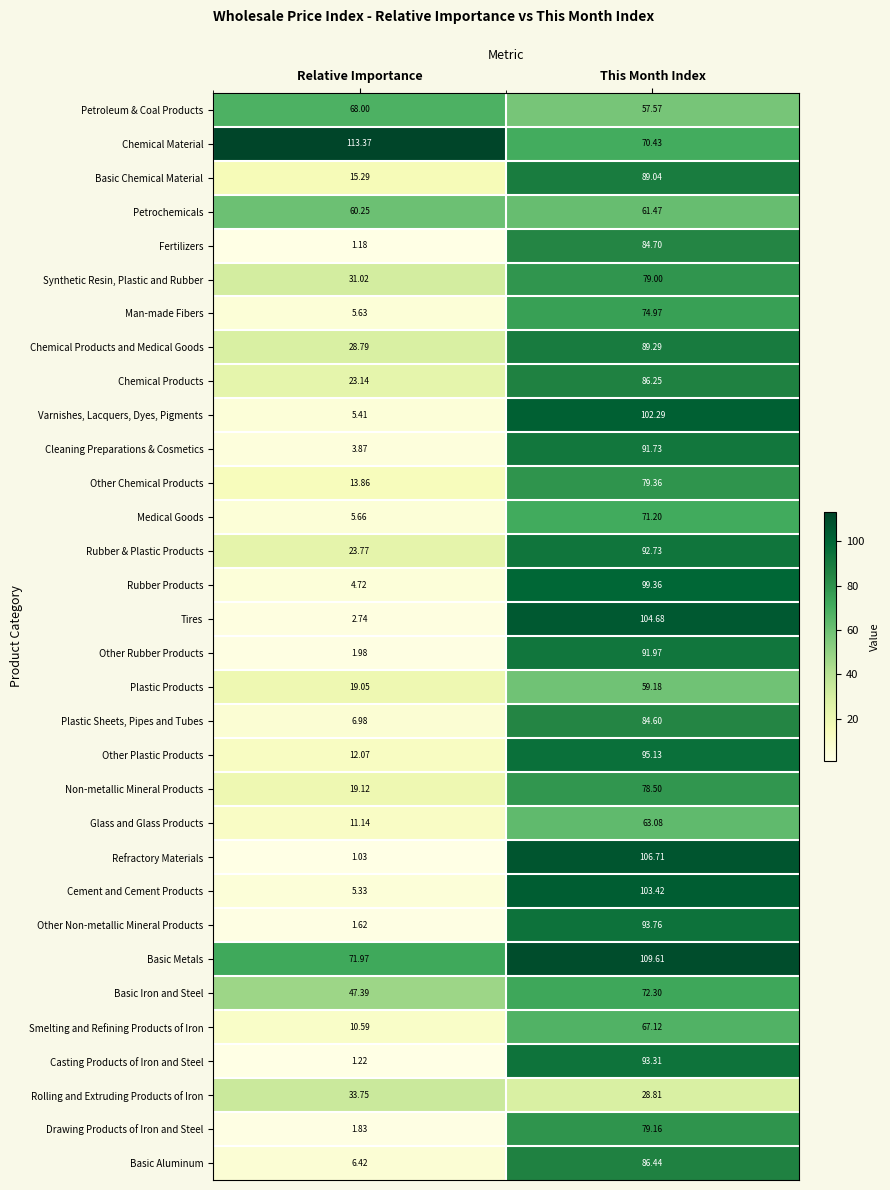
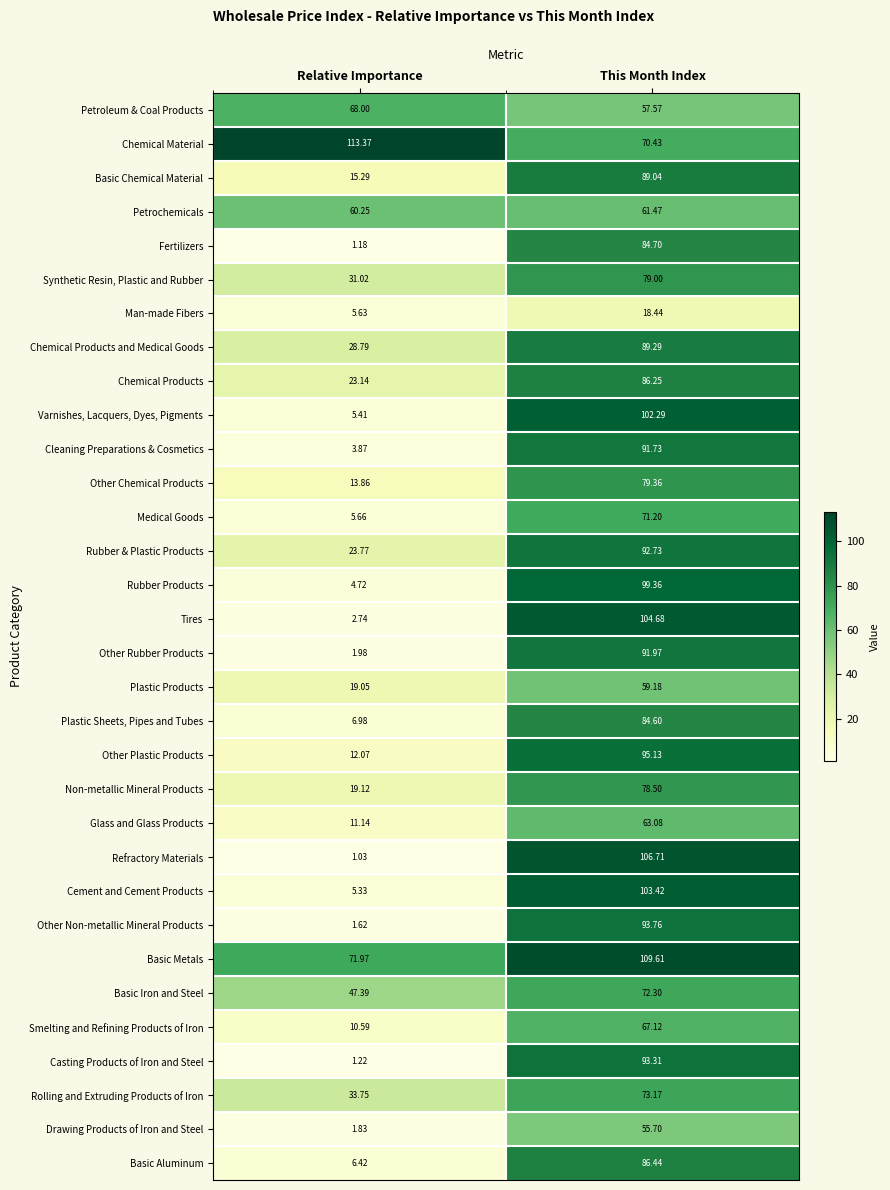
Man-made Fibers, This Month Index: 74.97 -> 18.44
Rolling and Extruding Products of Iron, This Month Index: 28.81 -> 73.17
Drawing Products of Iron and Steel, This Month Index: 79.16 -> 55.70
